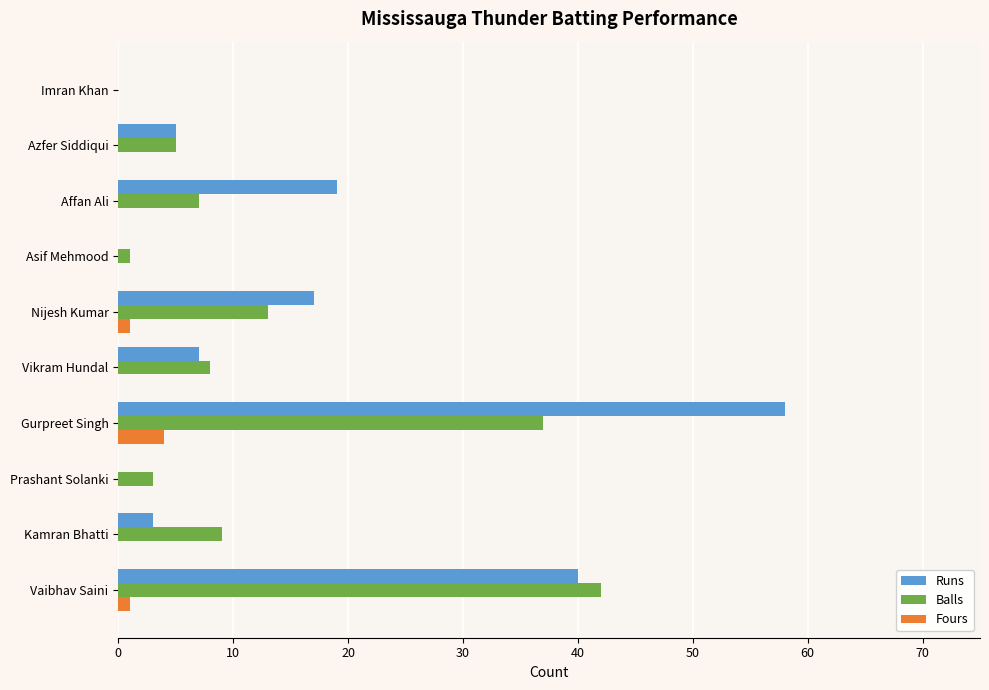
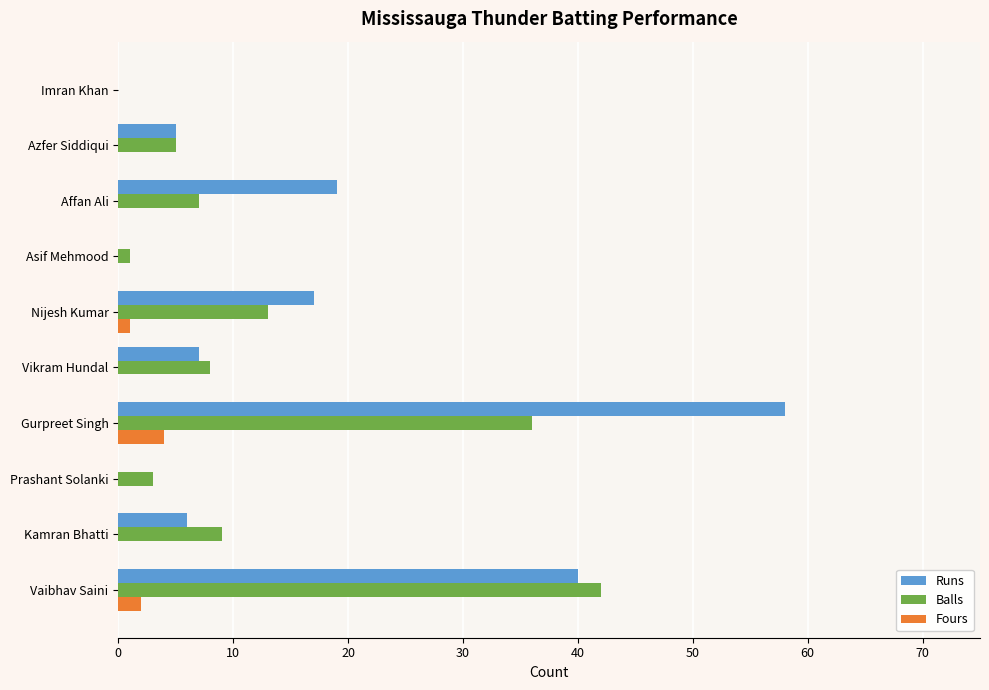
Balls, Gurpreet Singh: 37 -> 36
Runs, Kamran Bhatti: 3 -> 6
Fours, Vaibhav Saini: 1 -> 2
